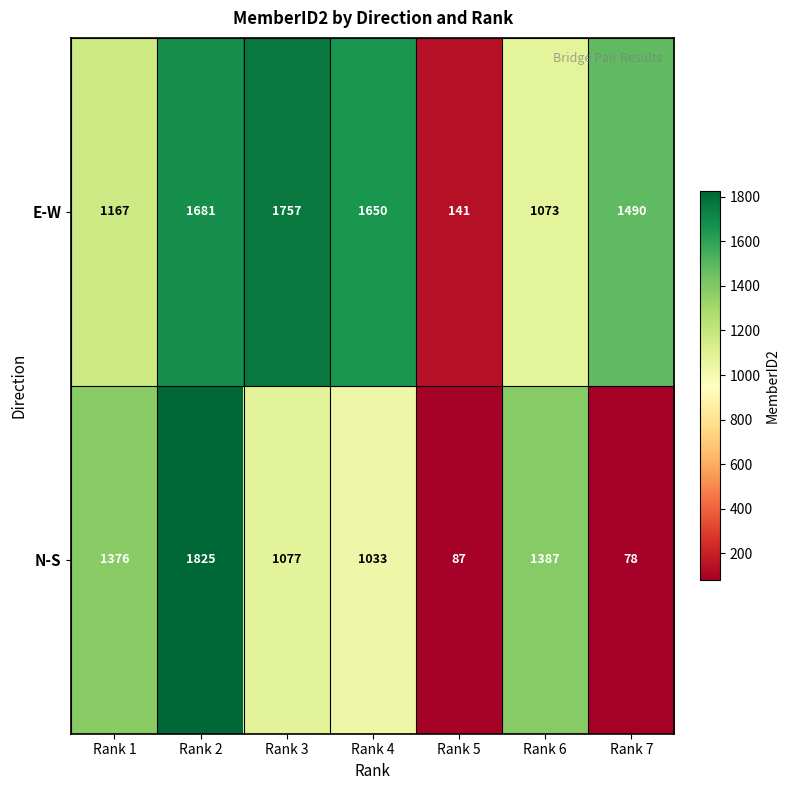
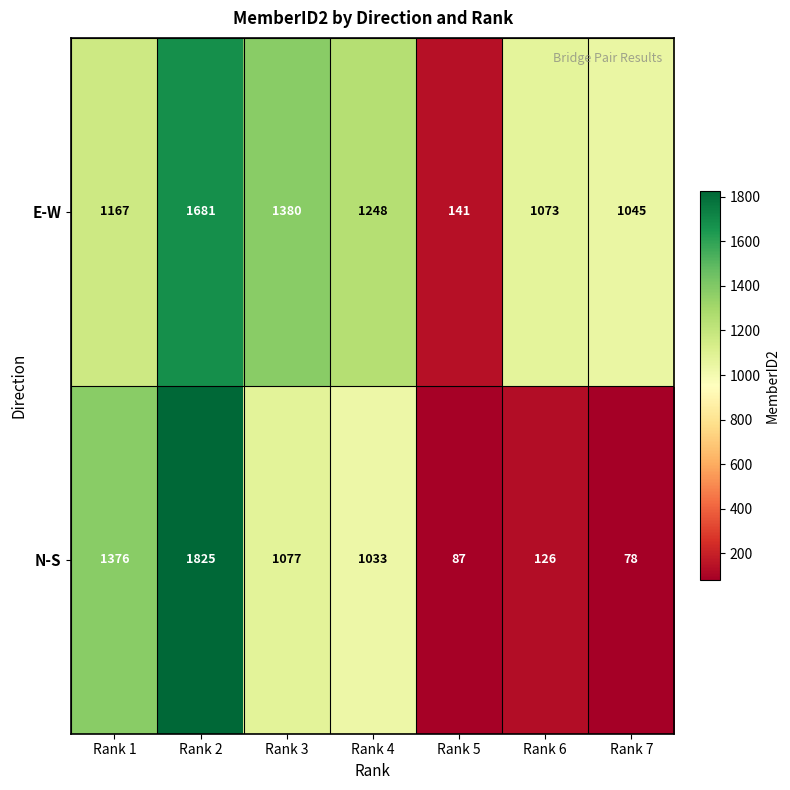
E-W, Rank 3: 1757 -> 1380
E-W, Rank 4: 1650 -> 1248
E-W, Rank 7: 1490 -> 1045
N-S, Rank 6: 1387 -> 126
